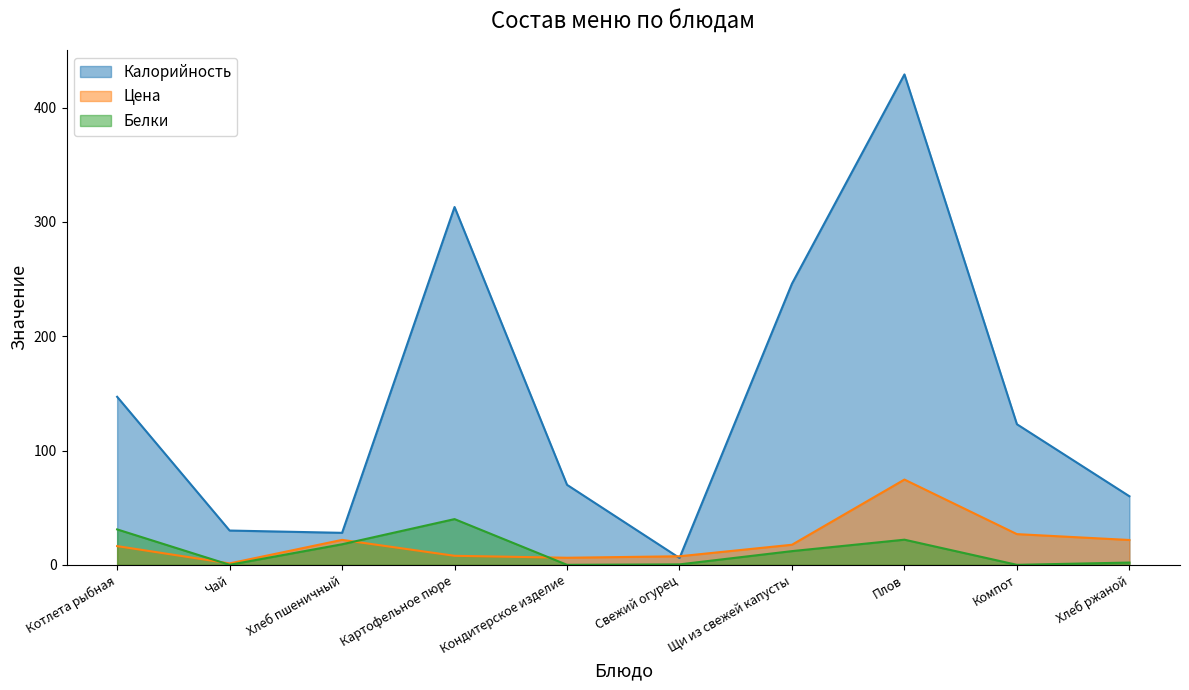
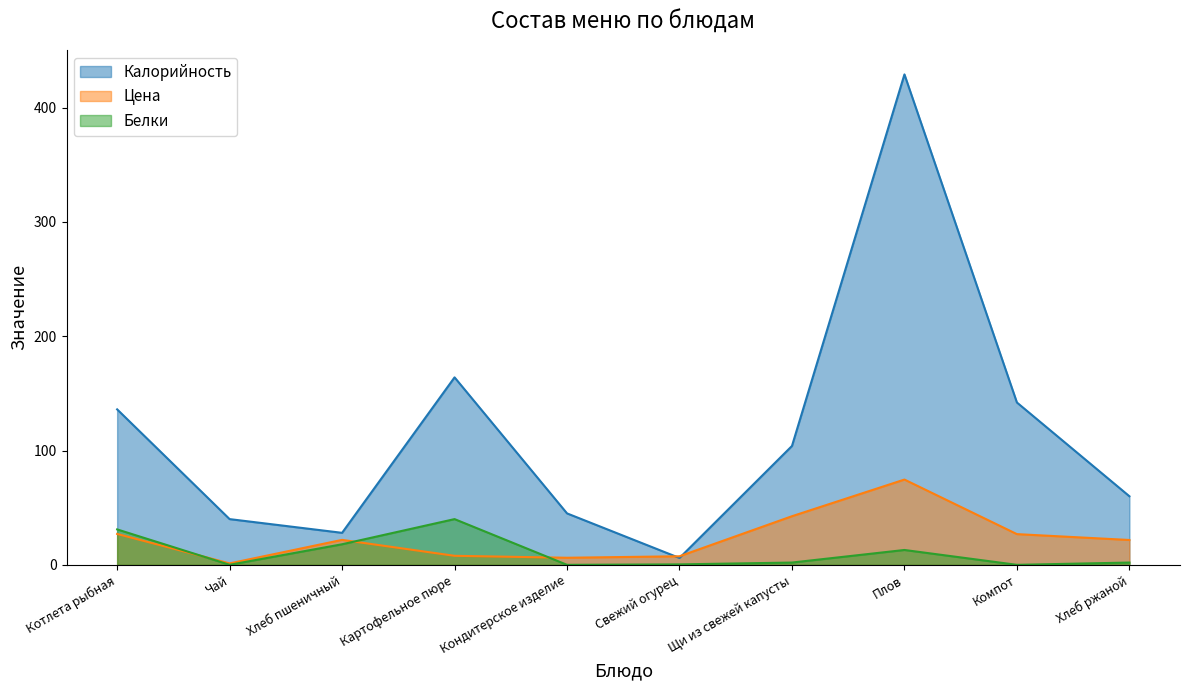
Калорийность, Котлета рыбная: 147 -> 136
Цена, Котлета рыбная: 16 -> 27
Калорийность, Чай: 30 -> 40
Калорийность, Картофельное пюре: 313 -> 164
Калорийность, Кондитерское изделие: 70 -> 45
Калорийность, Щи из свежей капусты: 246 -> 104
Цена, Щи из свежей капусты: 18 -> 43
Белки, Щи из свежей капусты: 12 -> 2
Белки, Плов: 22 -> 13
Калорийность, Компот: 123 -> 142
